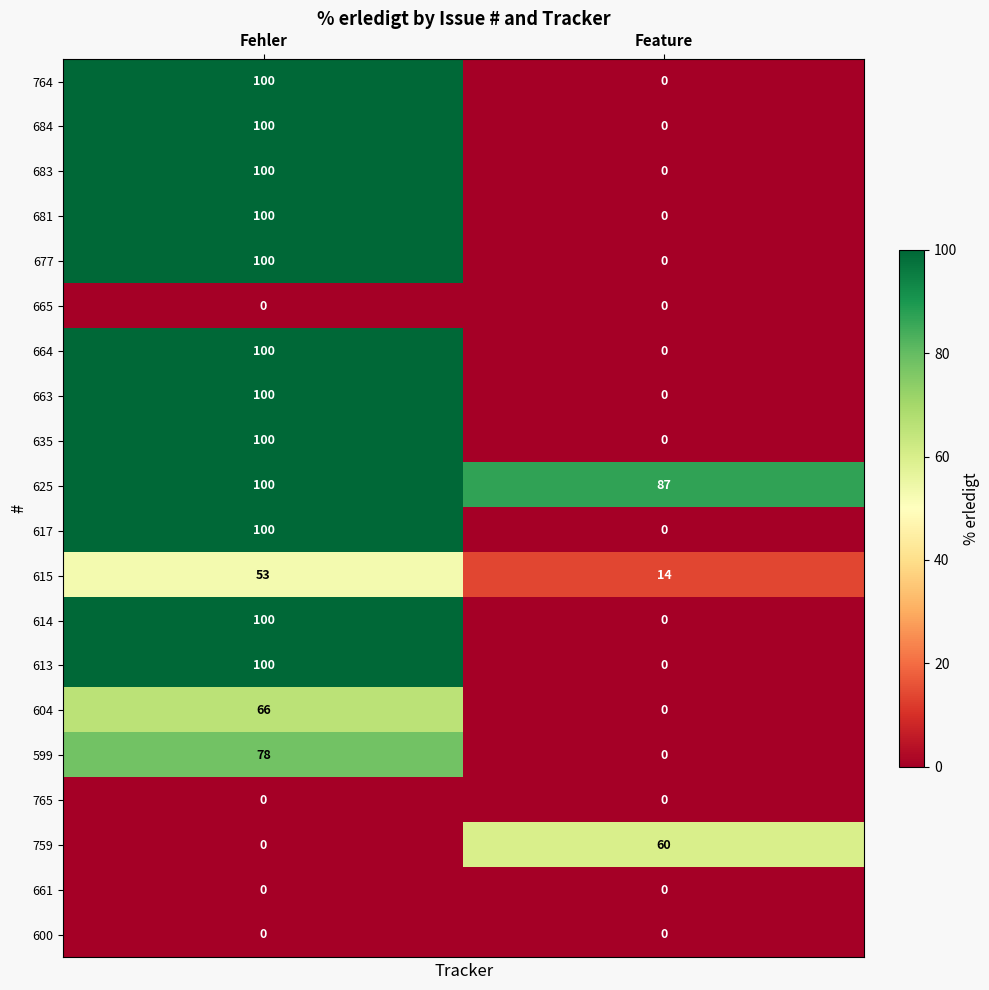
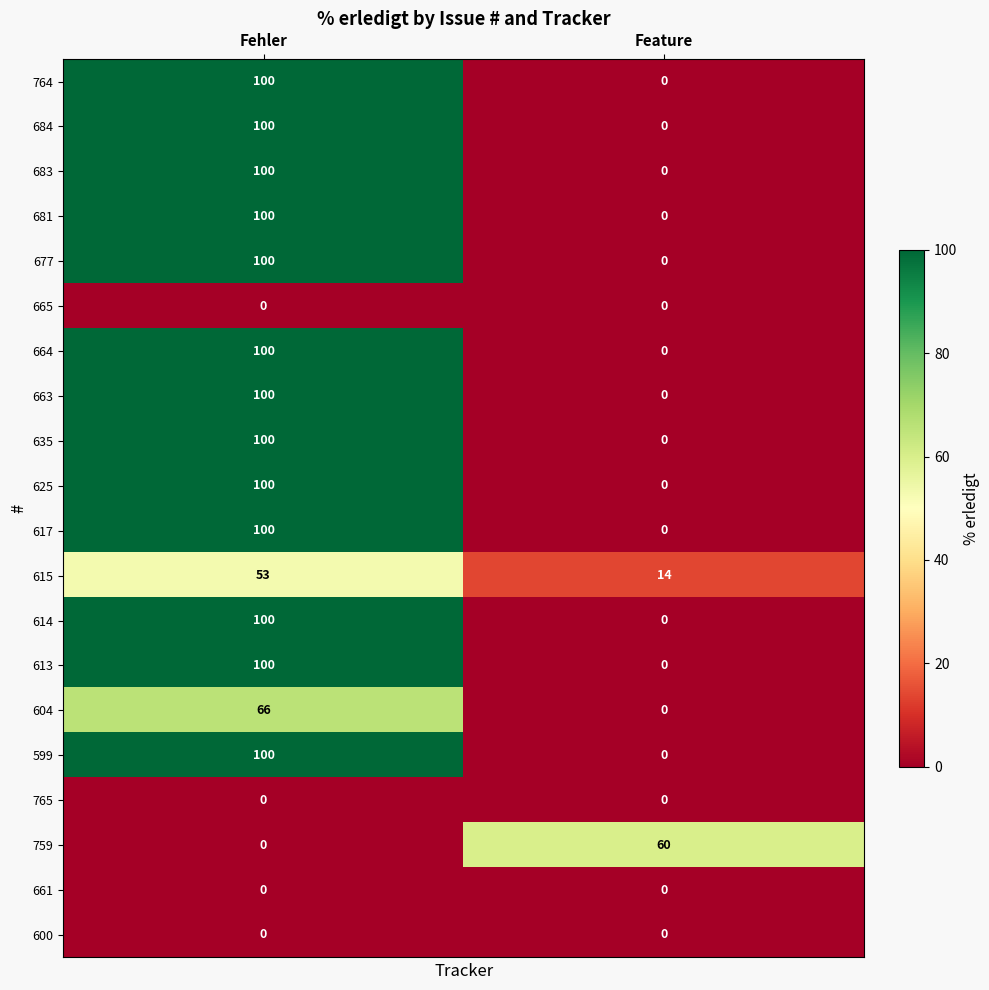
625, Feature: 87 -> 0
599, Fehler: 78 -> 100
